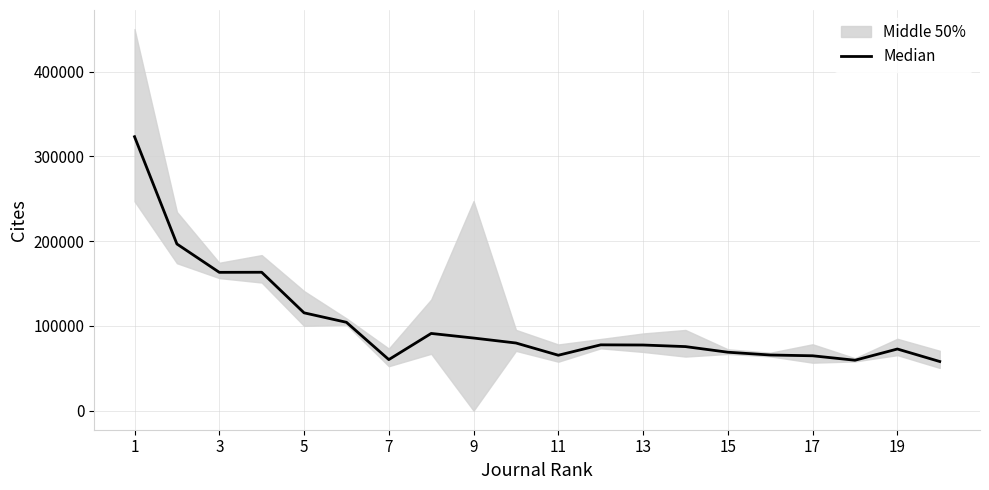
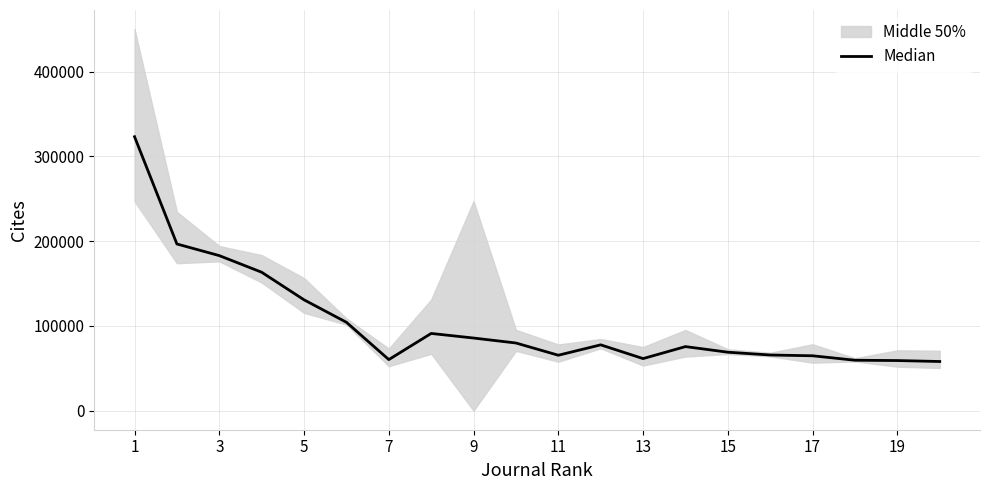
Median, 3: 160000 -> 180000
Median, 5: 120000 -> 130000
Median, 13: 80000 -> 60000
Median, 19: 70000 -> 60000
